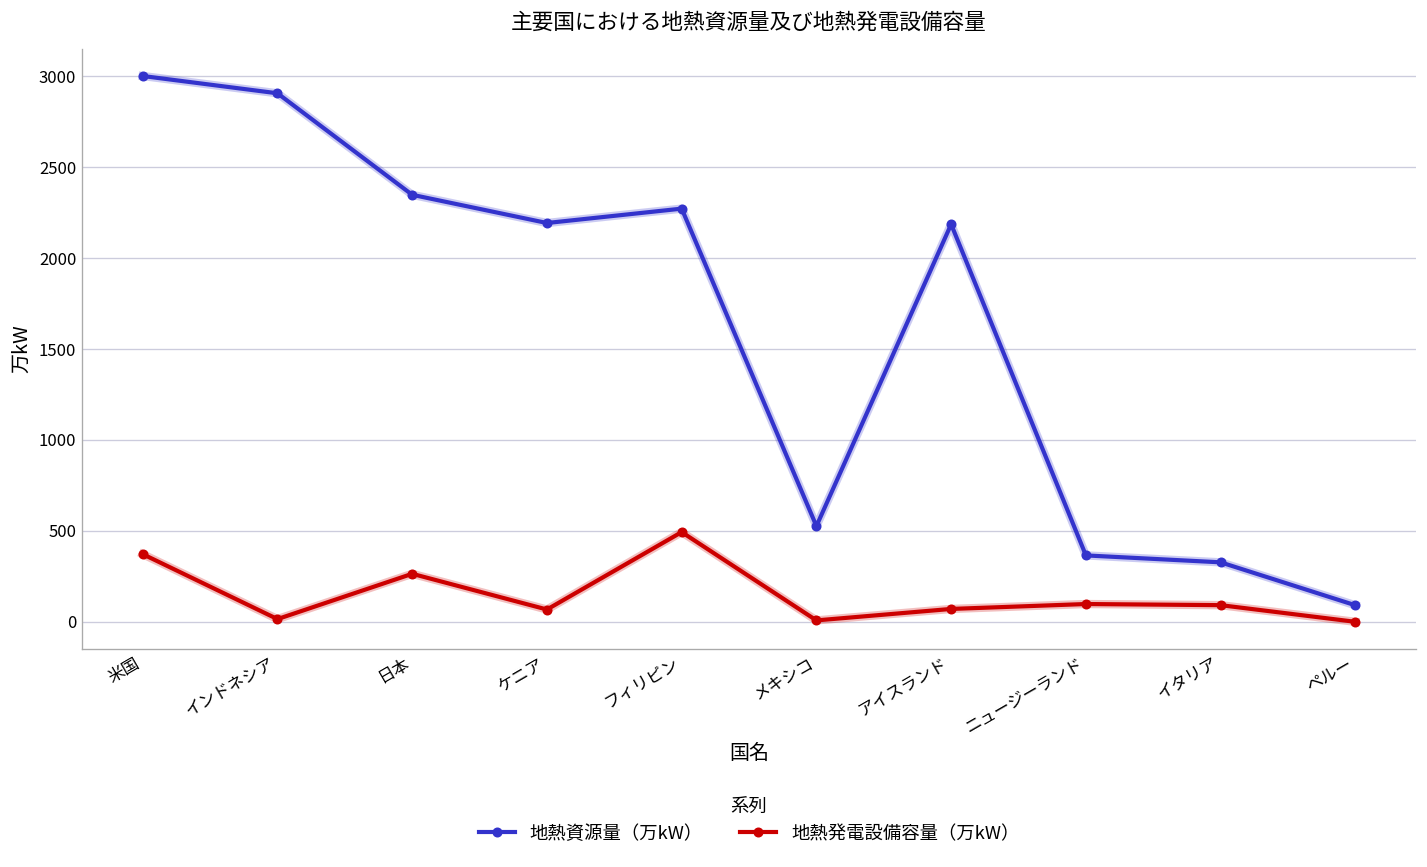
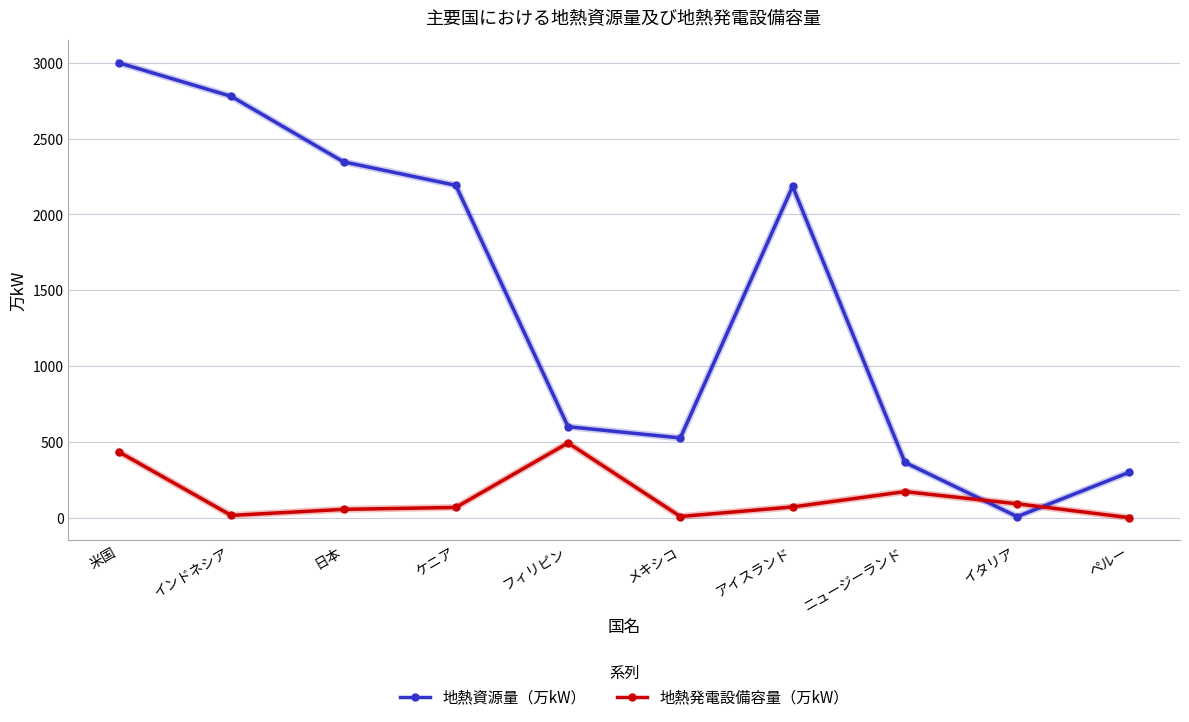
地熱発電設備容量（万kW）, 米国: 370 -> 430
地熱資源量（万kW）, インドネシア: 2910 -> 2780
地熱発電設備容量（万kW）, 日本: 260 -> 50
地熱資源量（万kW）, フィリピン: 2270 -> 600
地熱発電設備容量（万kW）, ニュージーランド: 100 -> 170
地熱資源量（万kW）, イタリア: 330 -> 10
地熱資源量（万kW）, ペルー: 90 -> 300
